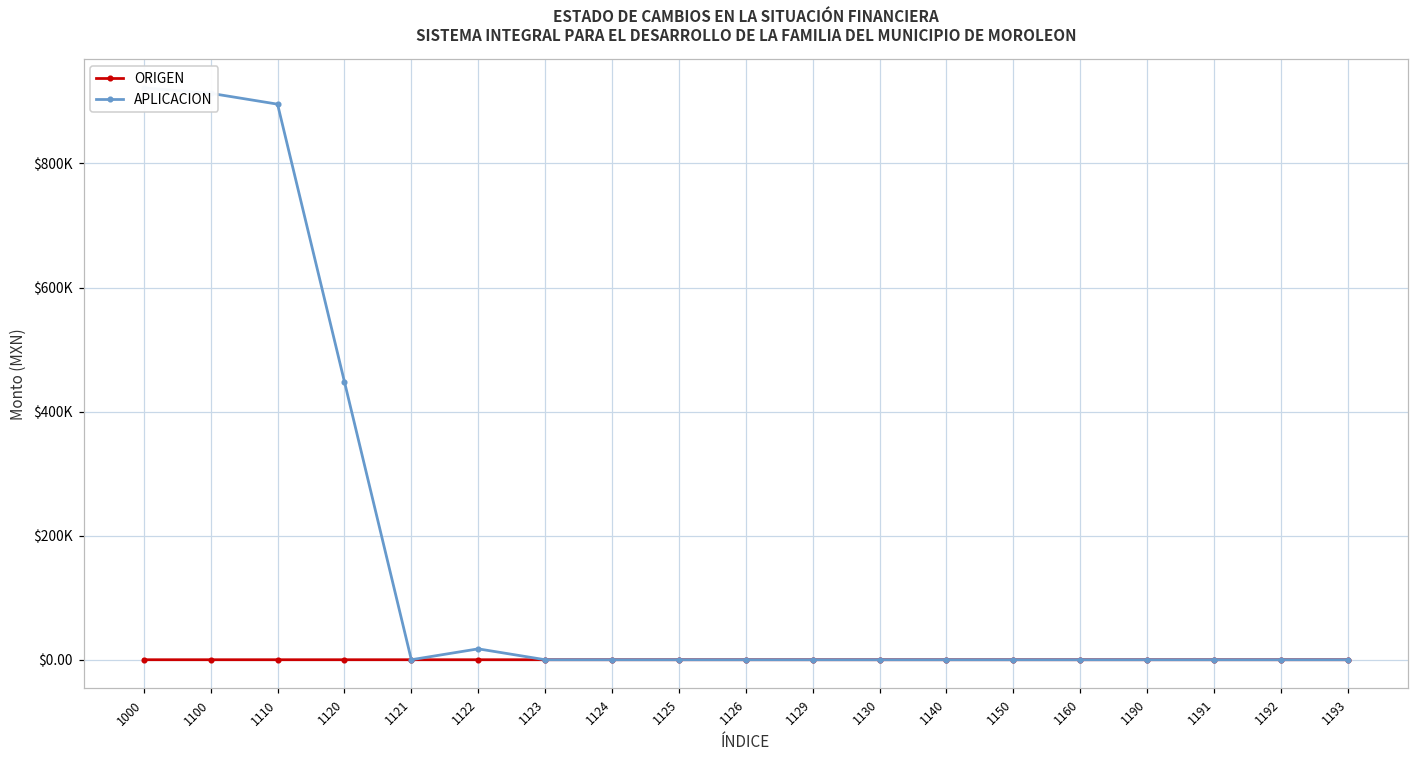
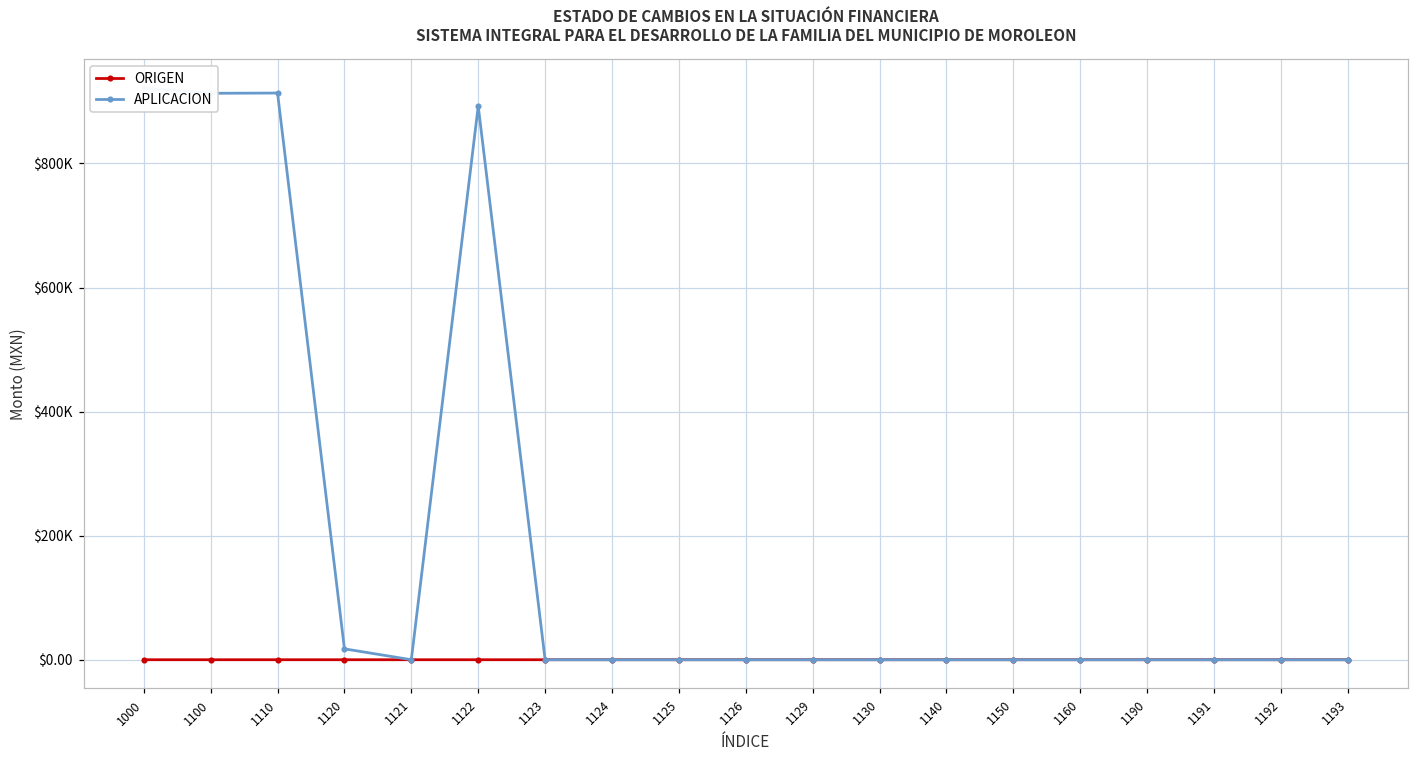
APLICACION, 1110: $900000 -> $910000
APLICACION, 1120: $450000 -> $20000
APLICACION, 1122: $20000 -> $890000
